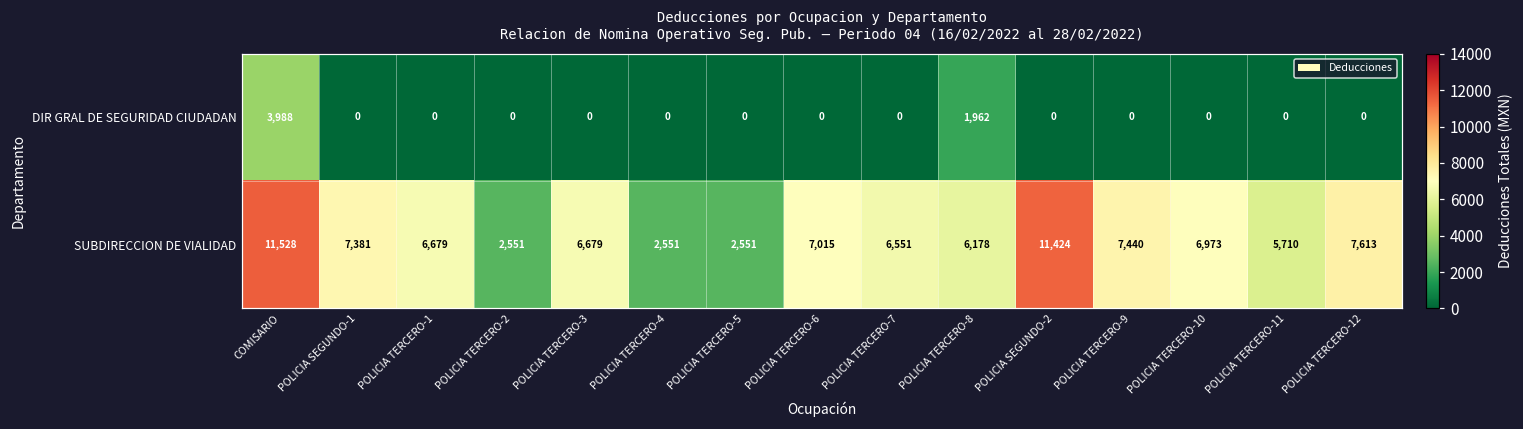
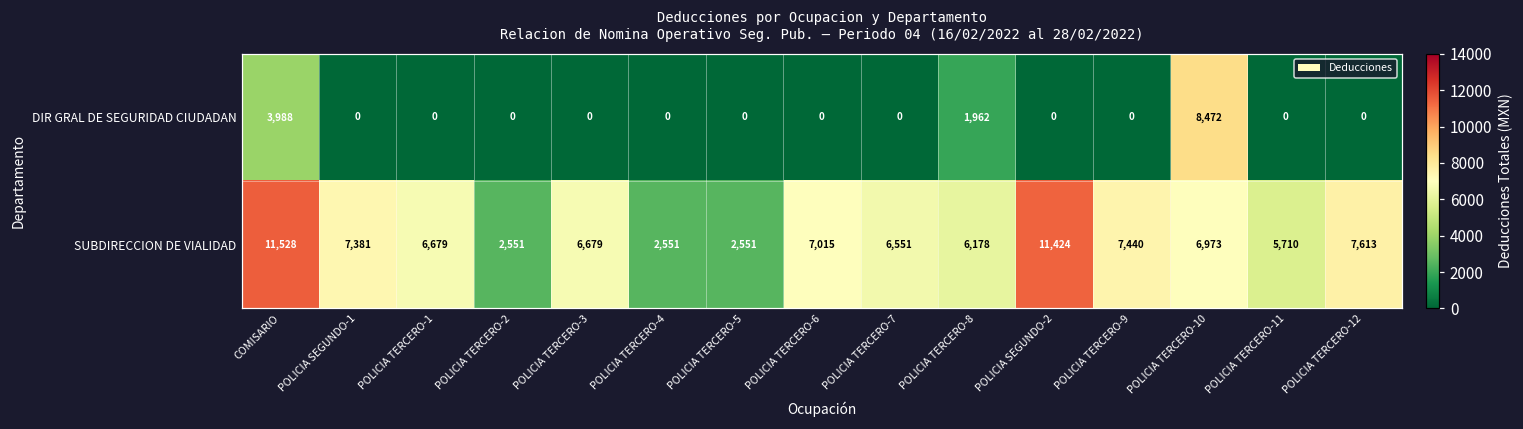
DIR GRAL DE SEGURIDAD CIUDADAN, POLICIA TERCERO-10: 0 -> 8,472
